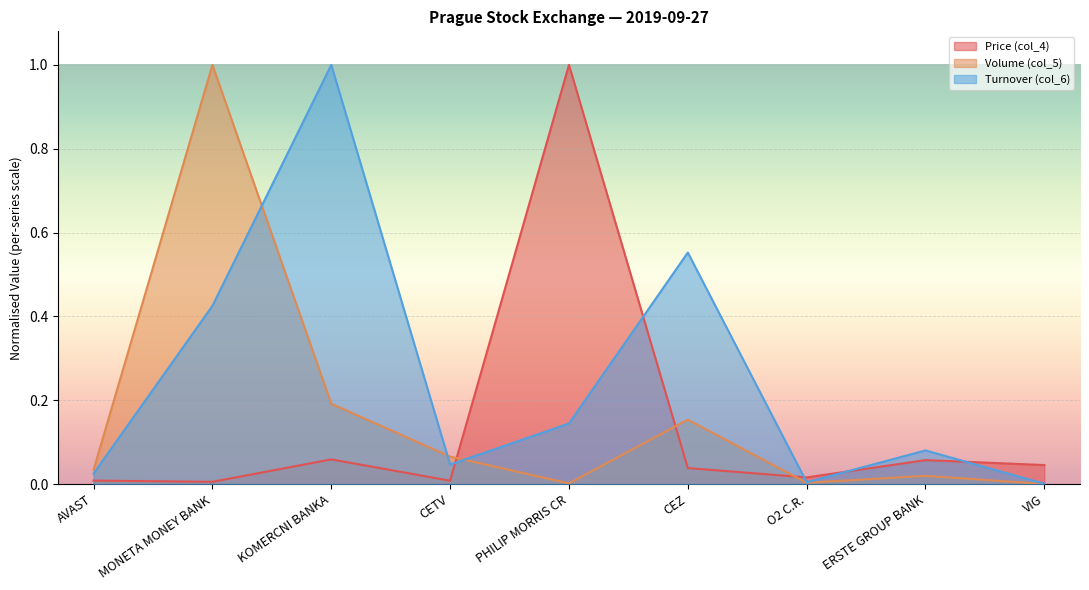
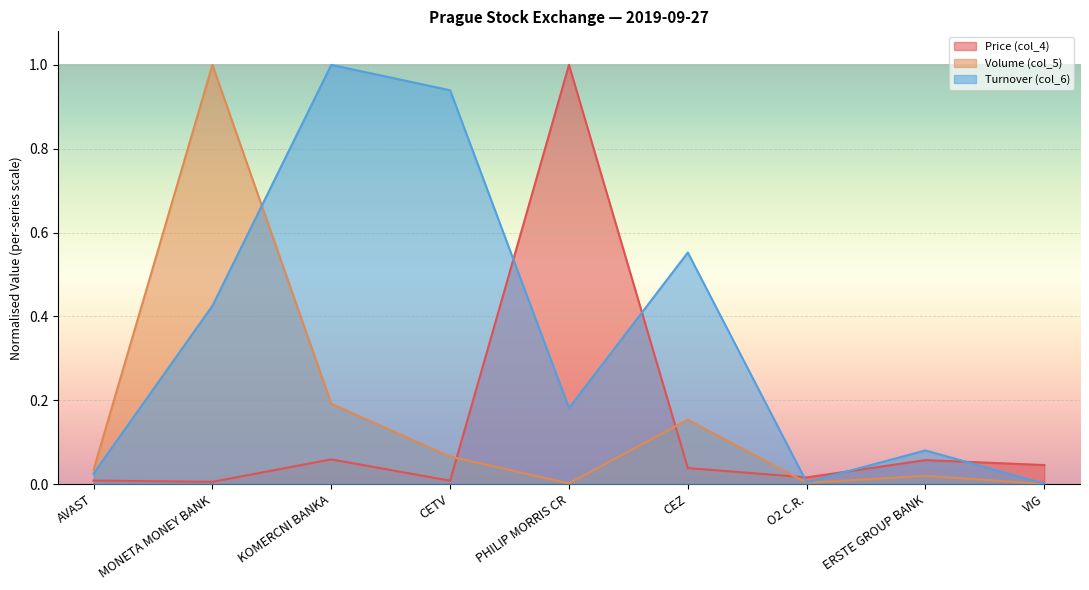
Turnover (col_6), CETV: 0.05 -> 0.94
Turnover (col_6), PHILIP MORRIS CR: 0.14 -> 0.18
